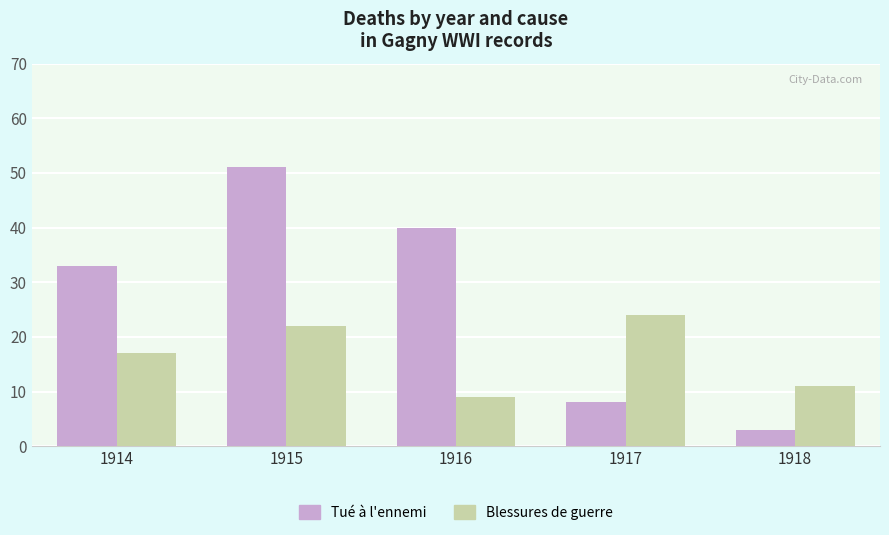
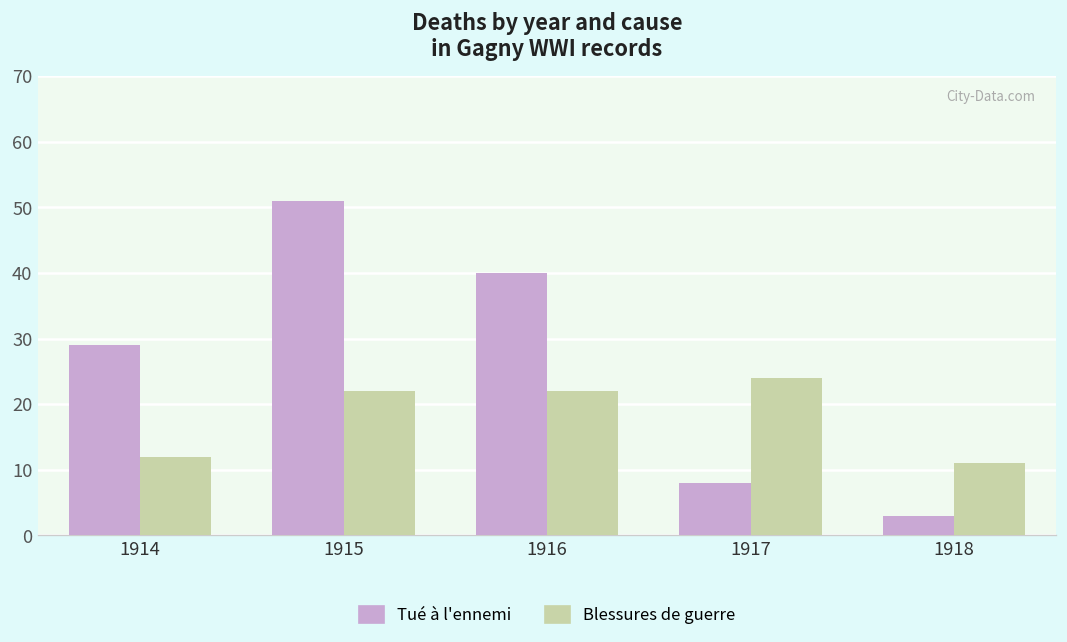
Tué à l'ennemi, 1914: 33 -> 29
Blessures de guerre, 1914: 17 -> 12
Blessures de guerre, 1916: 9 -> 22
